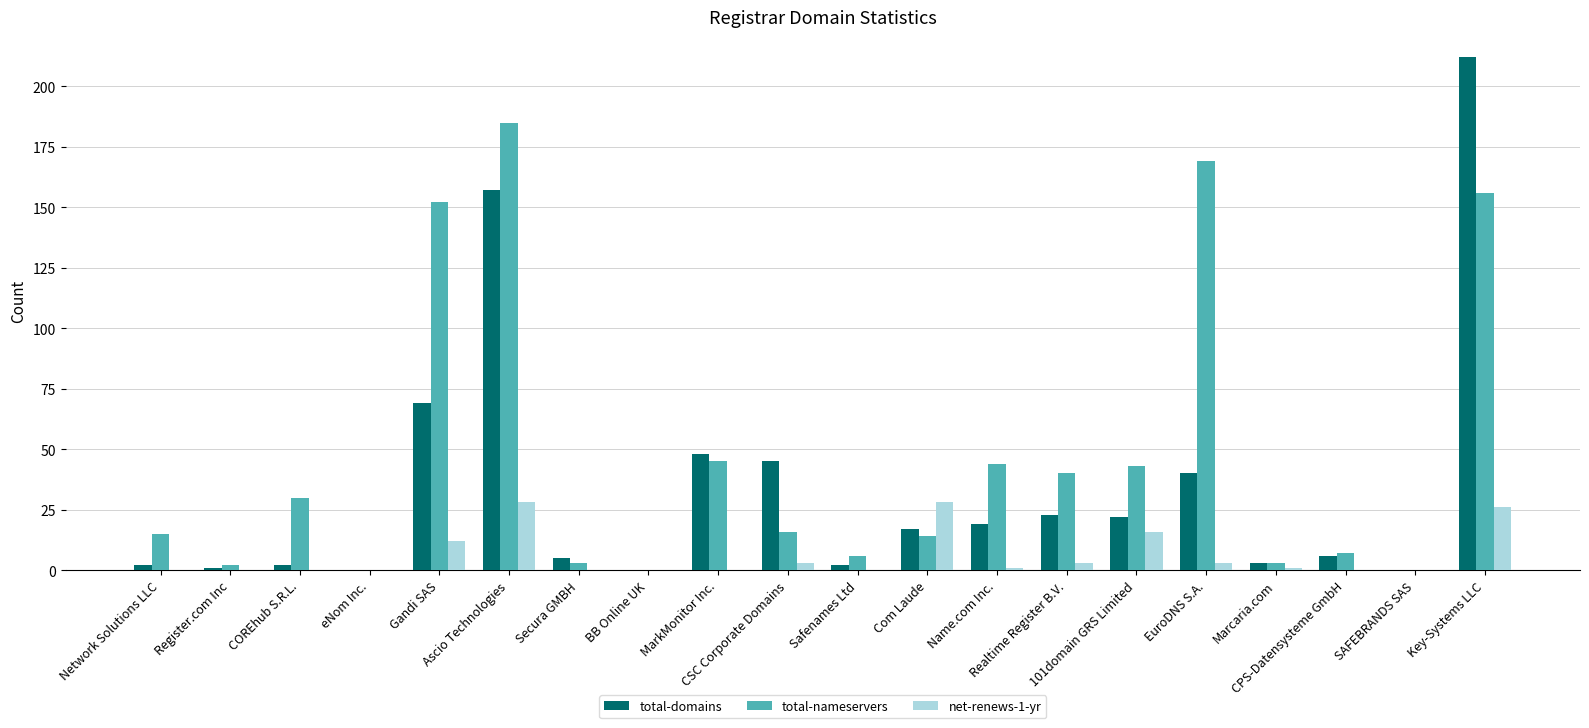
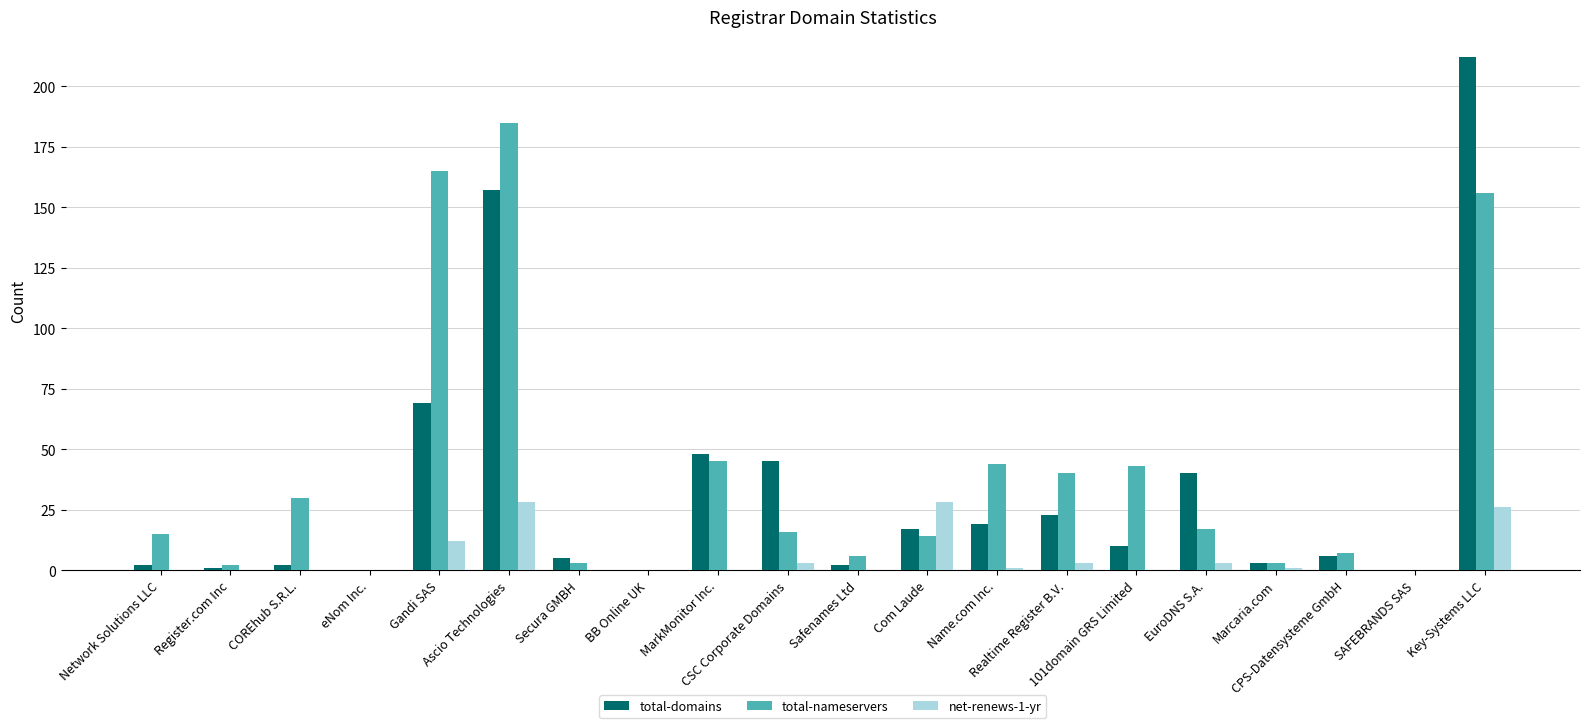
total-nameservers, Gandi SAS: 152 -> 165
total-domains, 101domain GRS Limited: 22 -> 10
net-renews-1-yr, 101domain GRS Limited: 16 -> 0
total-nameservers, EuroDNS S.A.: 169 -> 17
